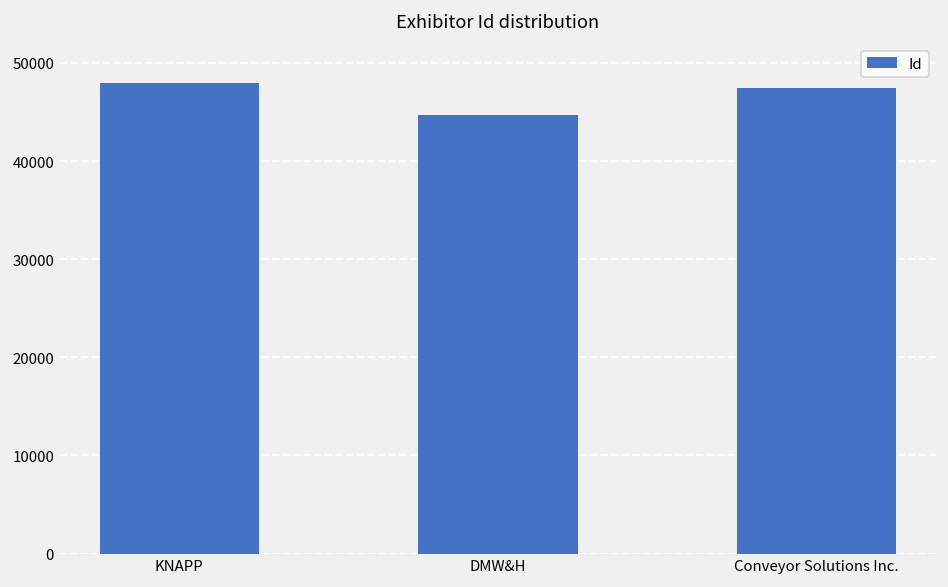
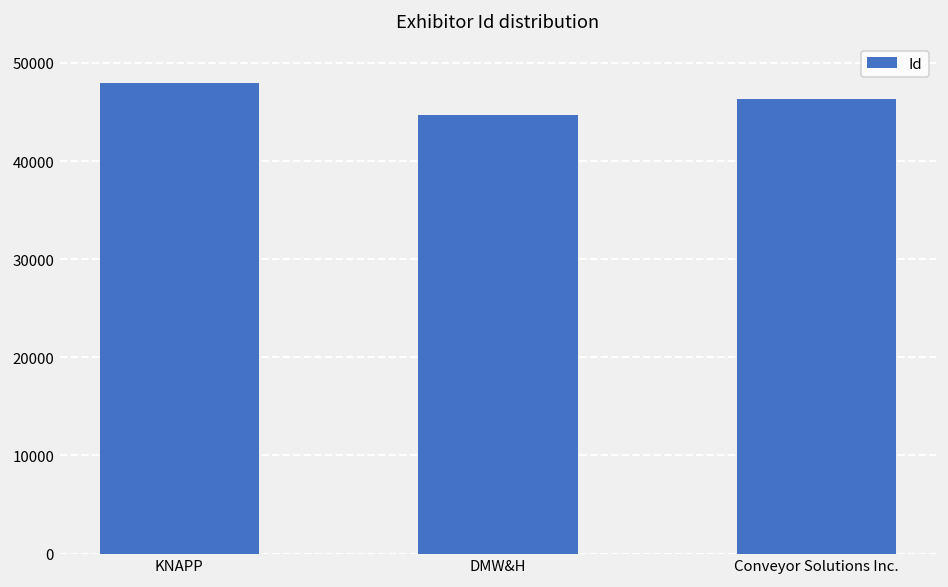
Conveyor Solutions Inc.: 47000 -> 46000
